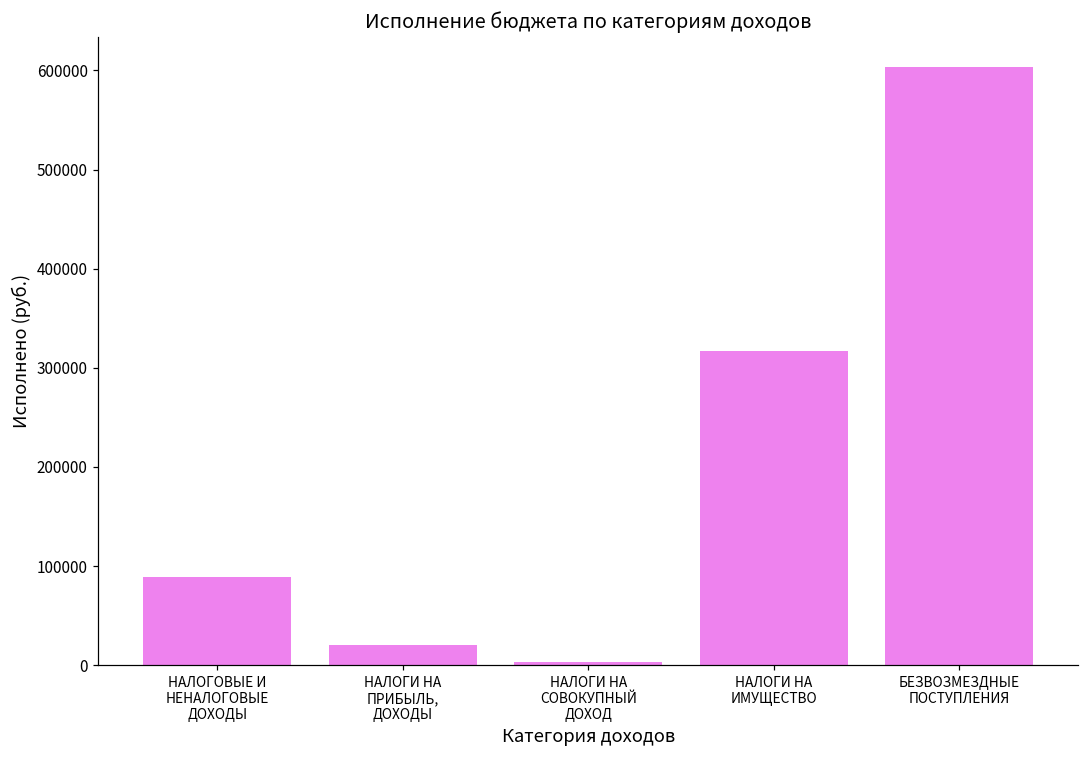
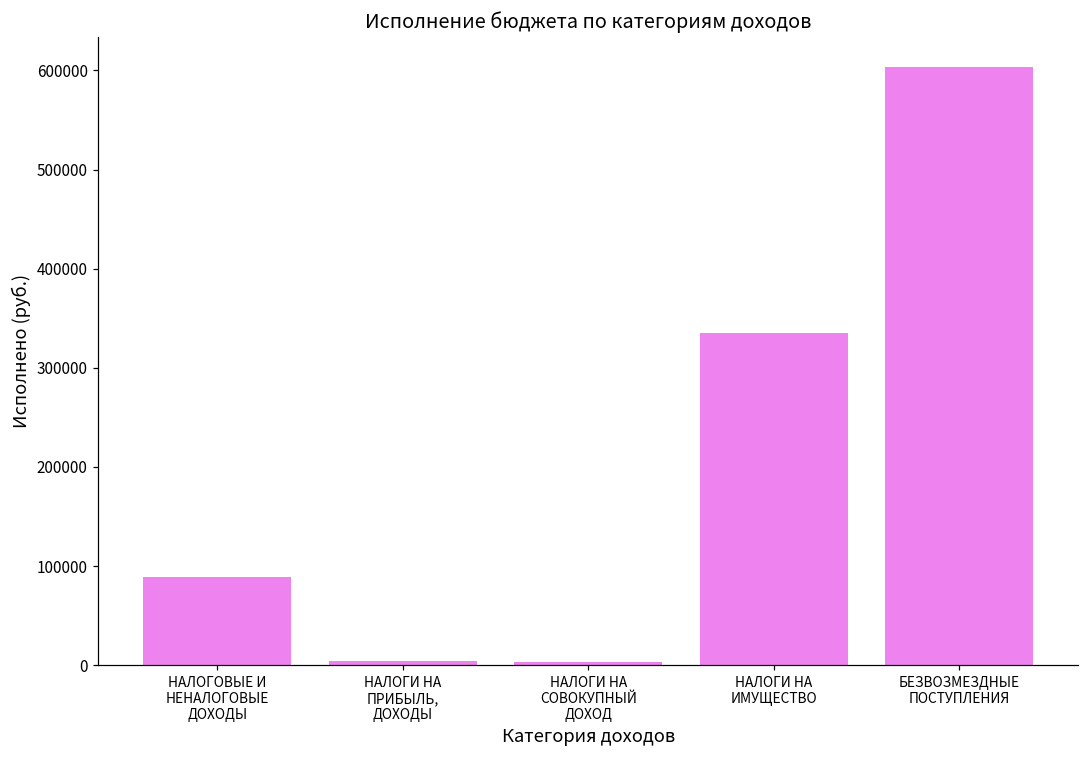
НАЛОГИ НА ПРИБЫЛЬ, ДОХОДЫ: 20000 -> 0
НАЛОГИ НА ИМУЩЕСТВО: 320000 -> 340000
